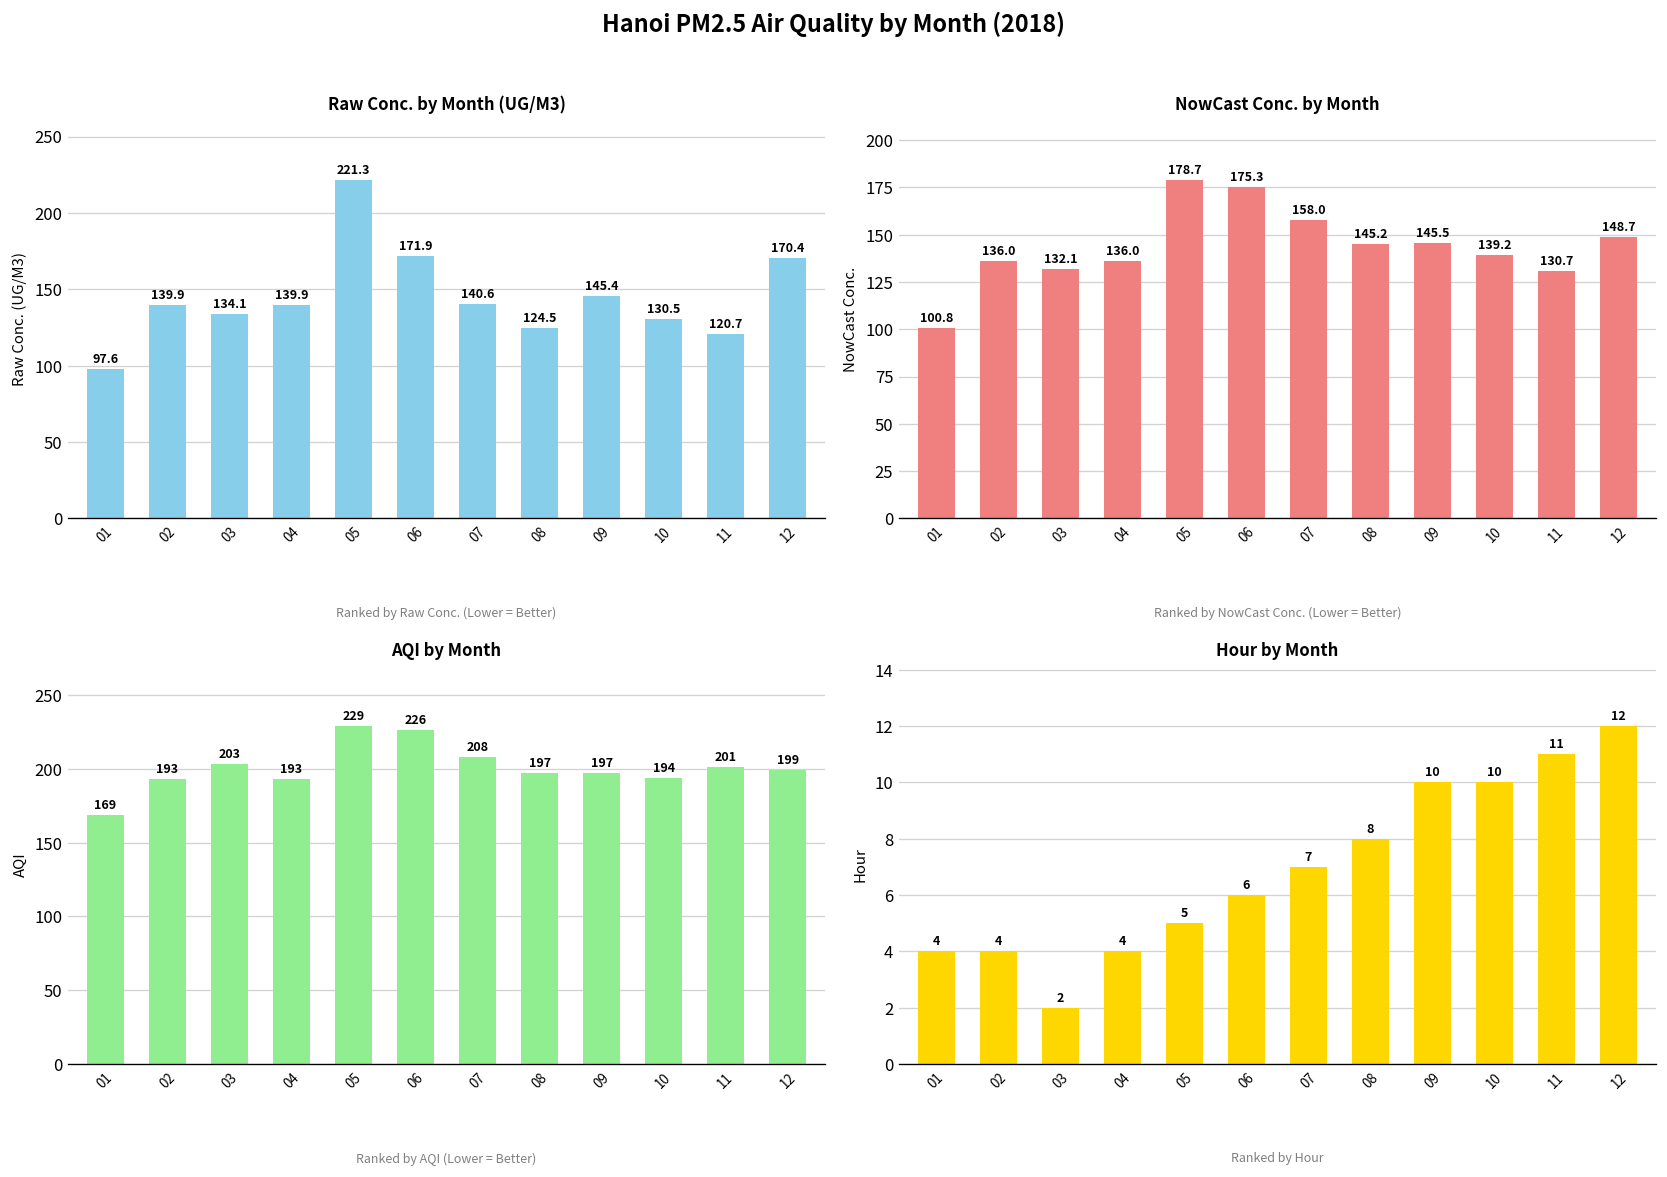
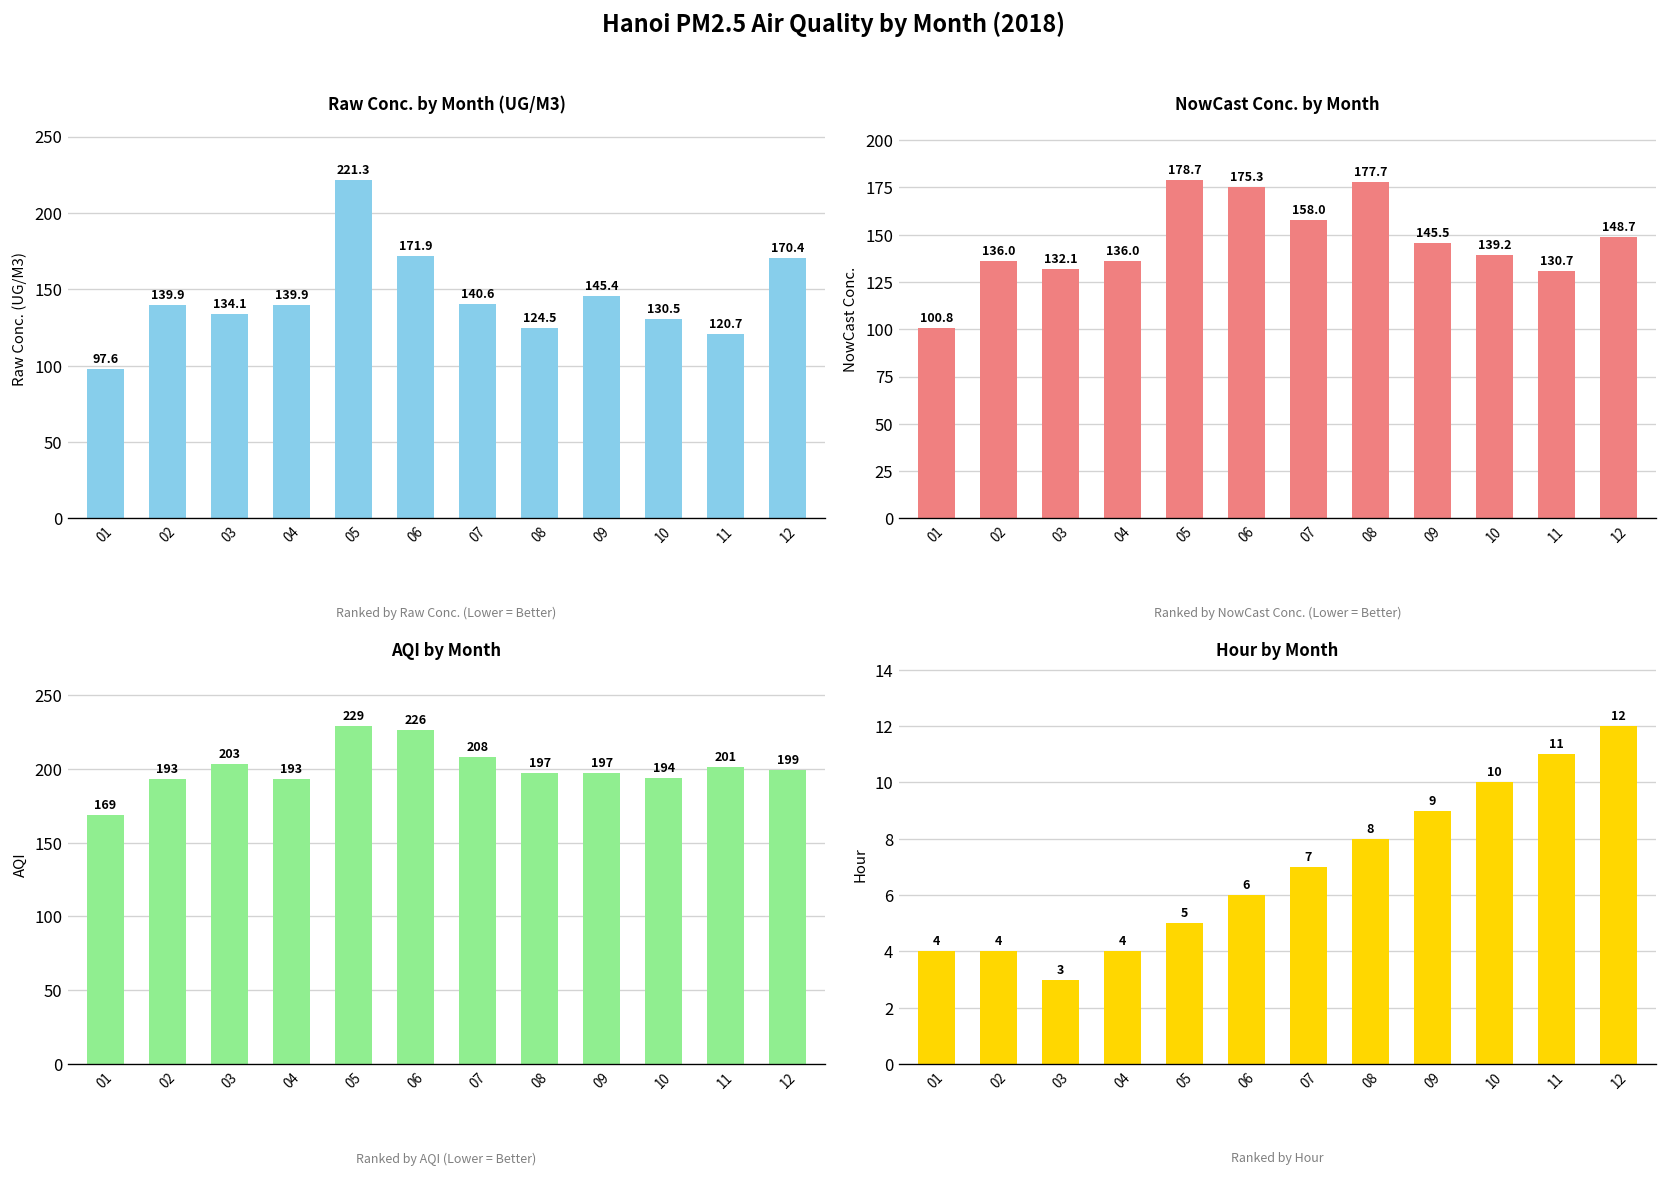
NowCast Conc. by Month, 08: 145.2 -> 177.7
Hour by Month, 03: 2 -> 3
Hour by Month, 09: 10 -> 9
